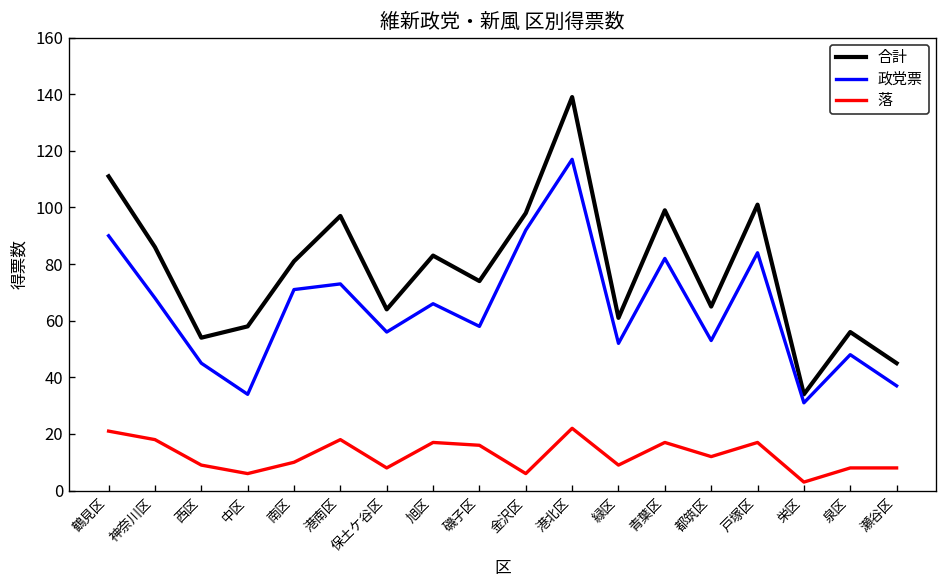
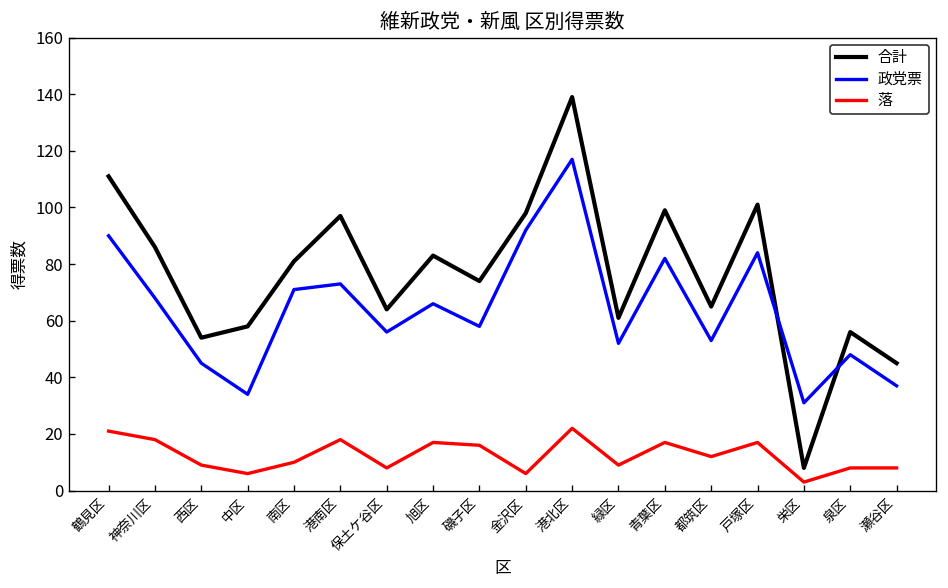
合計, 栄区: 34 -> 8
